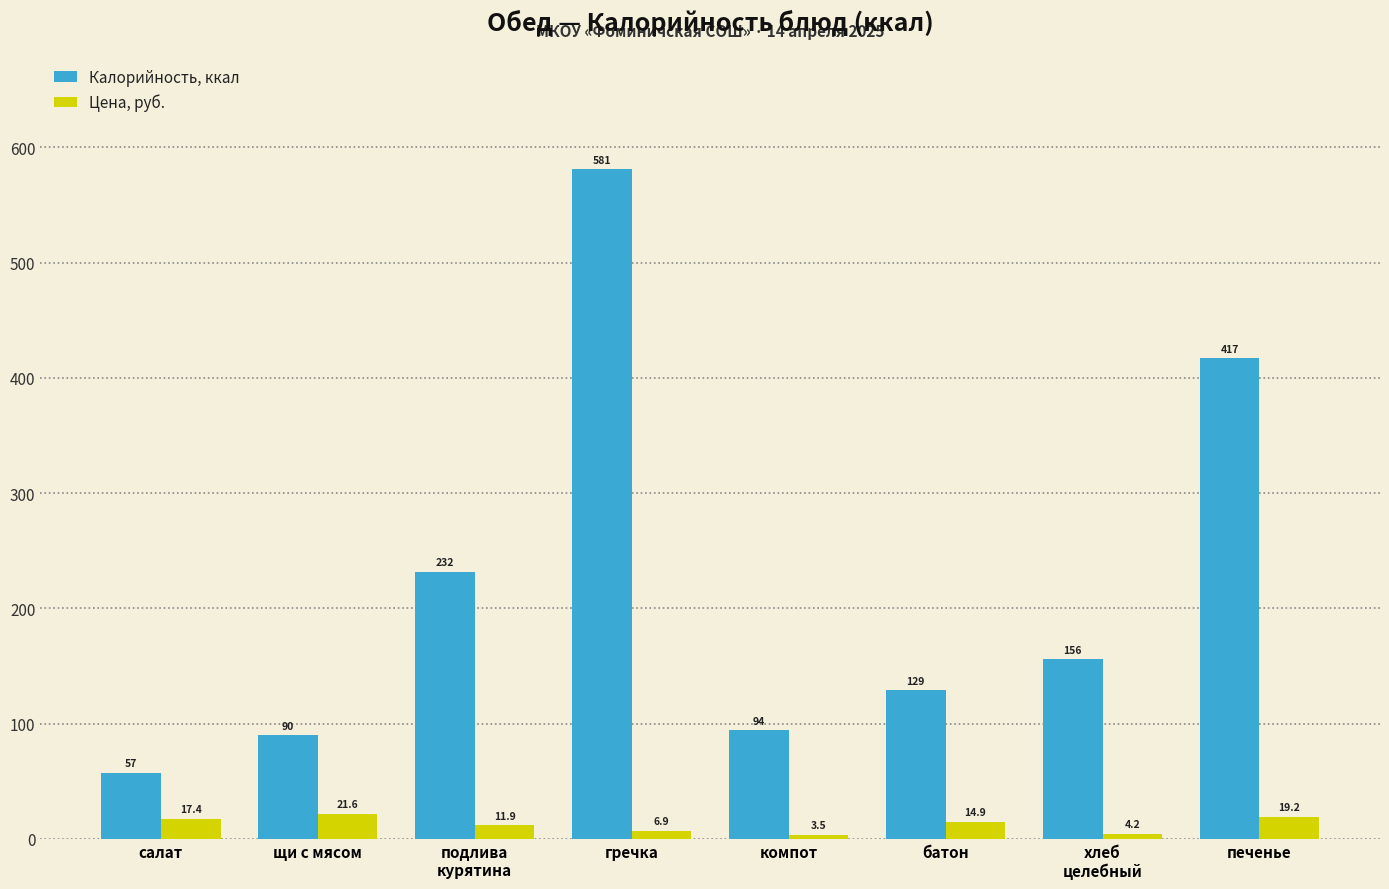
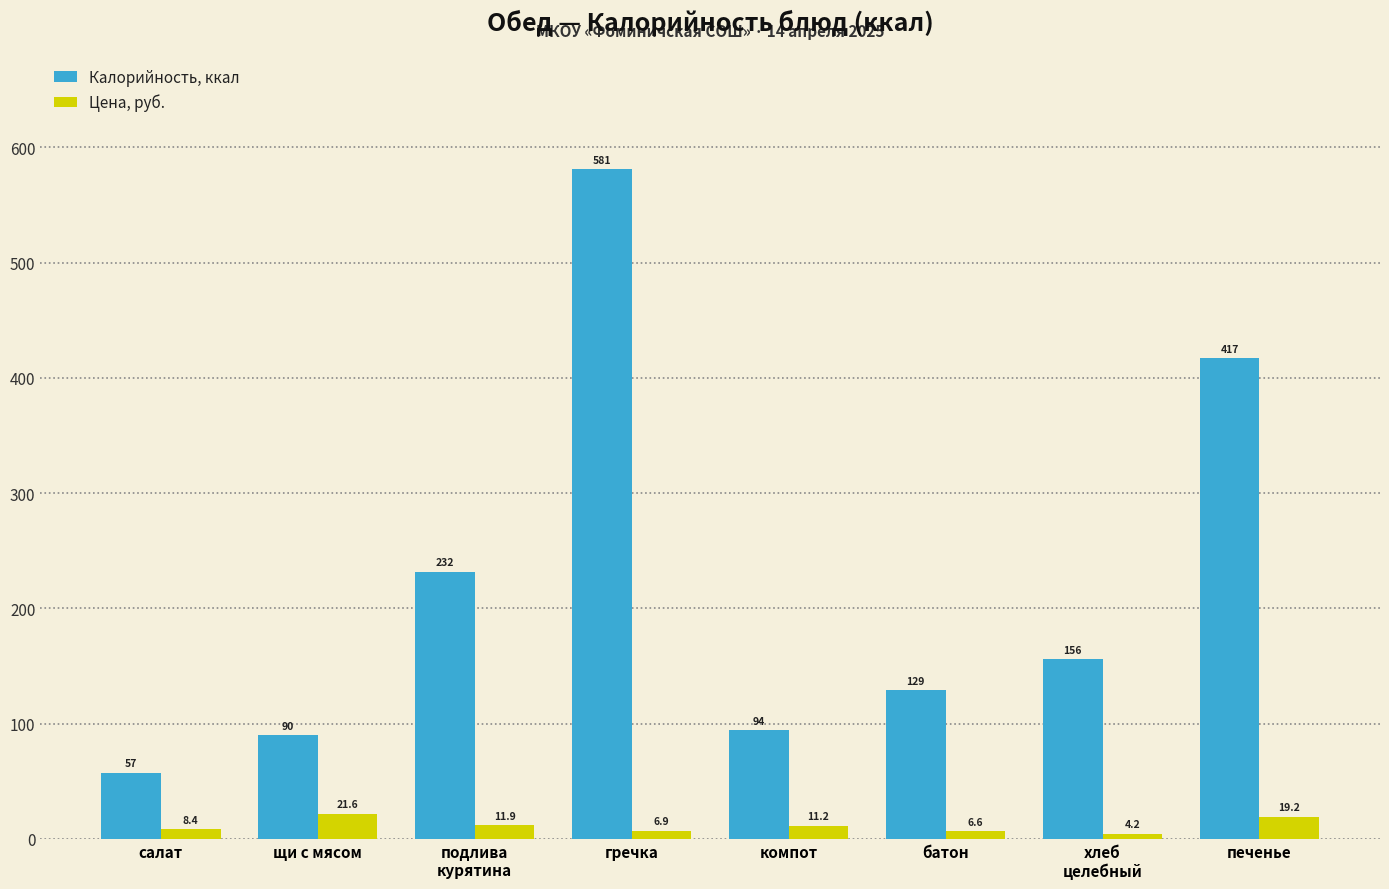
Цена, руб., салат: 17.4 -> 8.4
Цена, руб., компот: 3.5 -> 11.2
Цена, руб., батон: 14.9 -> 6.6
